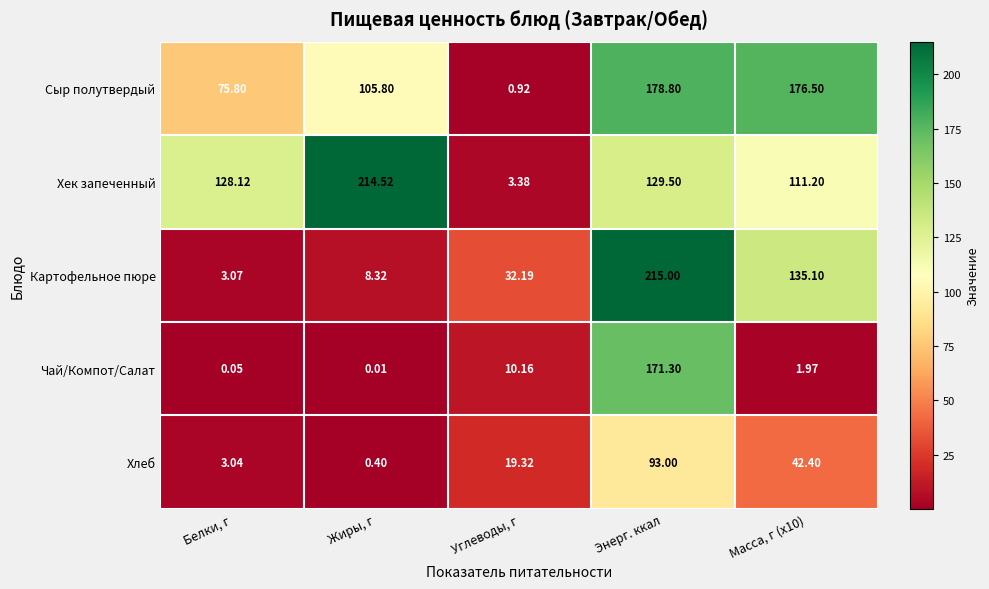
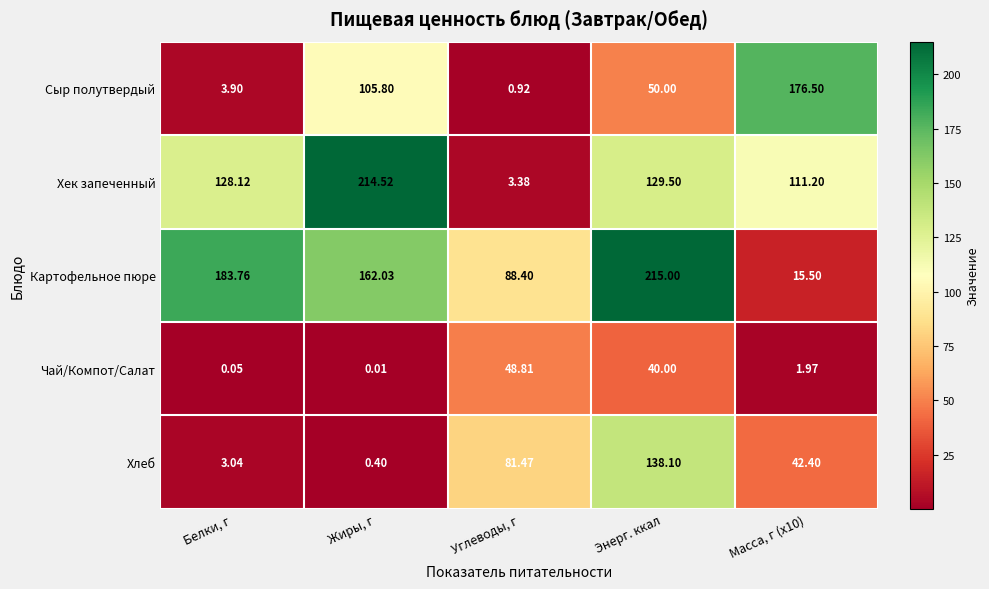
Сыр полутвердый, Белки, г: 75.80 -> 3.90
Сыр полутвердый, Энерг. ккал: 178.80 -> 50.00
Картофельное пюре, Белки, г: 3.07 -> 183.76
Картофельное пюре, Жиры, г: 8.32 -> 162.03
Картофельное пюре, Углеводы, г: 32.19 -> 88.40
Картофельное пюре, Масса, г (x10): 135.10 -> 15.50
Чай/Компот/Салат, Углеводы, г: 10.16 -> 48.81
Чай/Компот/Салат, Энерг. ккал: 171.30 -> 40.00
Хлеб, Углеводы, г: 19.32 -> 81.47
Хлеб, Энерг. ккал: 93.00 -> 138.10
